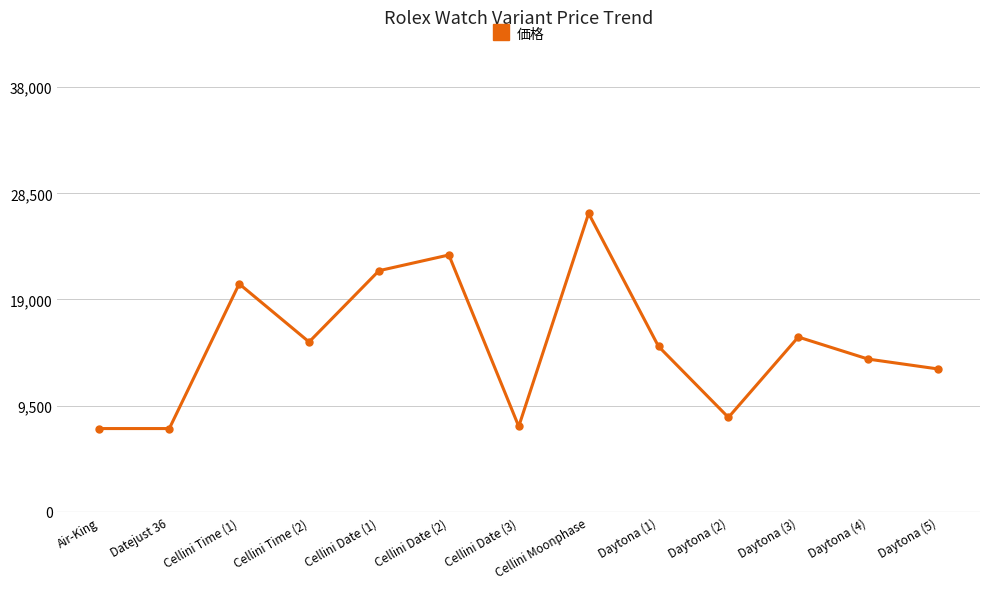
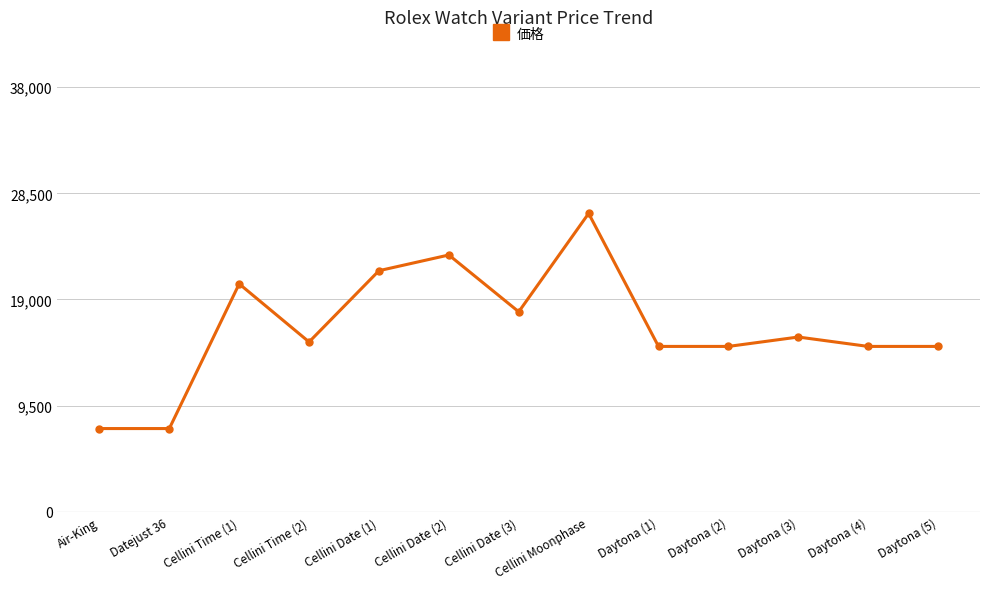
Cellini Date (3): 7,600 -> 17,900
Daytona (2): 8,400 -> 14,800
Daytona (4): 13,700 -> 14,800
Daytona (5): 12,800 -> 14,800
